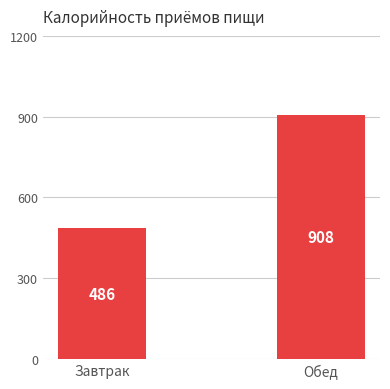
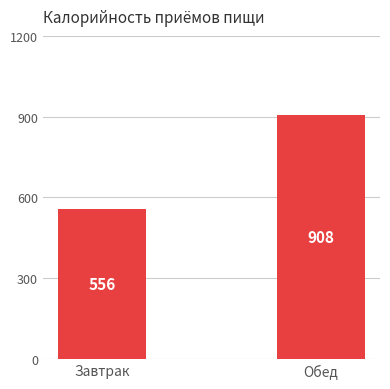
Завтрак: 486 -> 556
